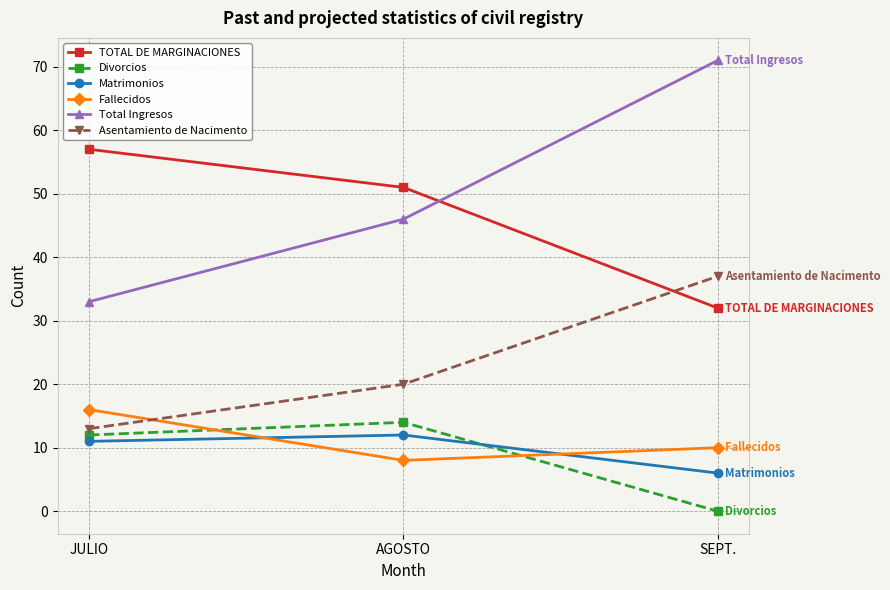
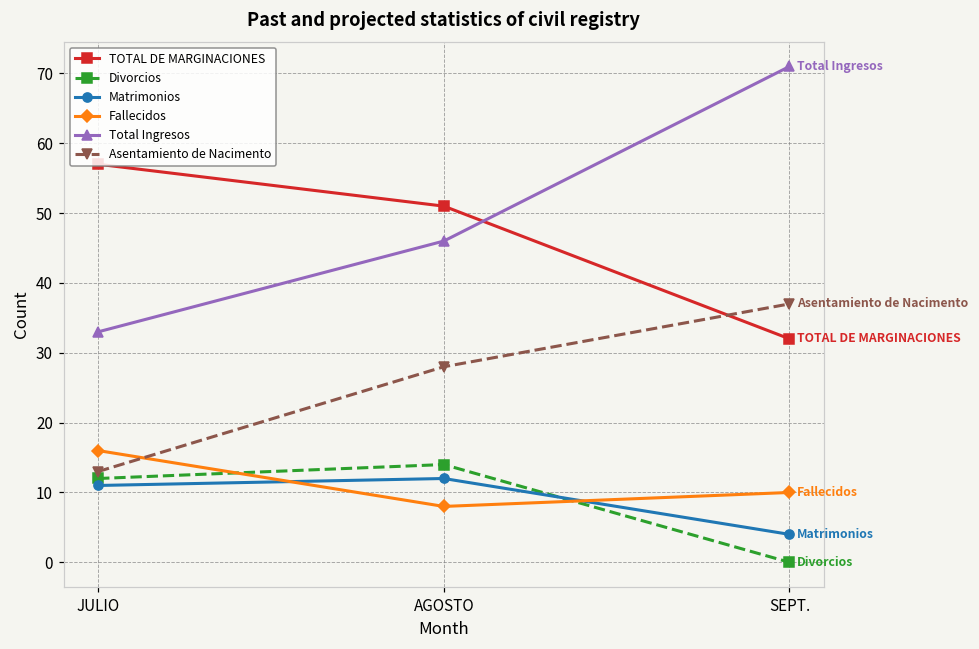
Asentamiento de Nacimento, AGOSTO: 20 -> 28
Matrimonios, SEPT.: 6 -> 4
